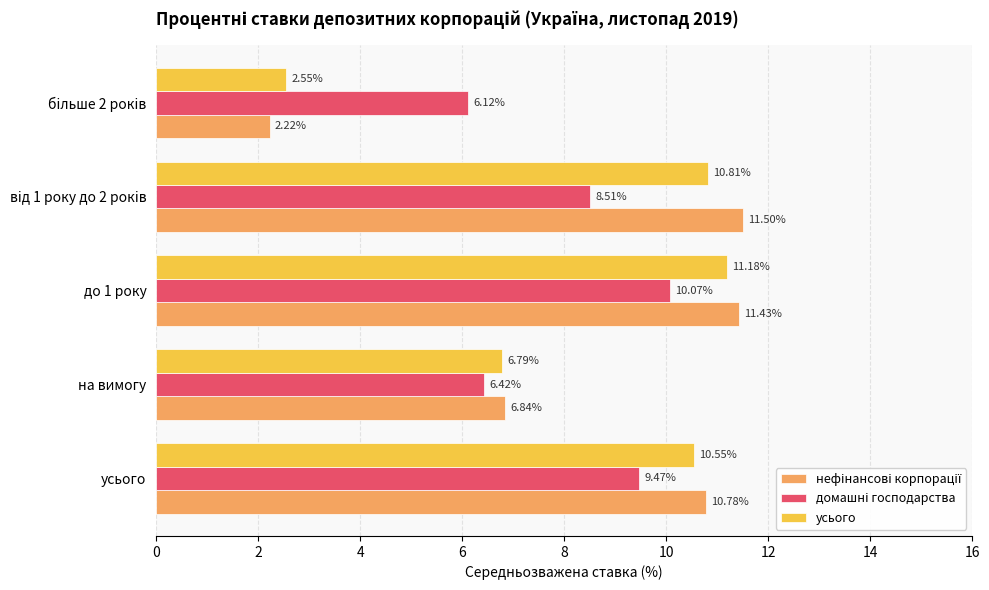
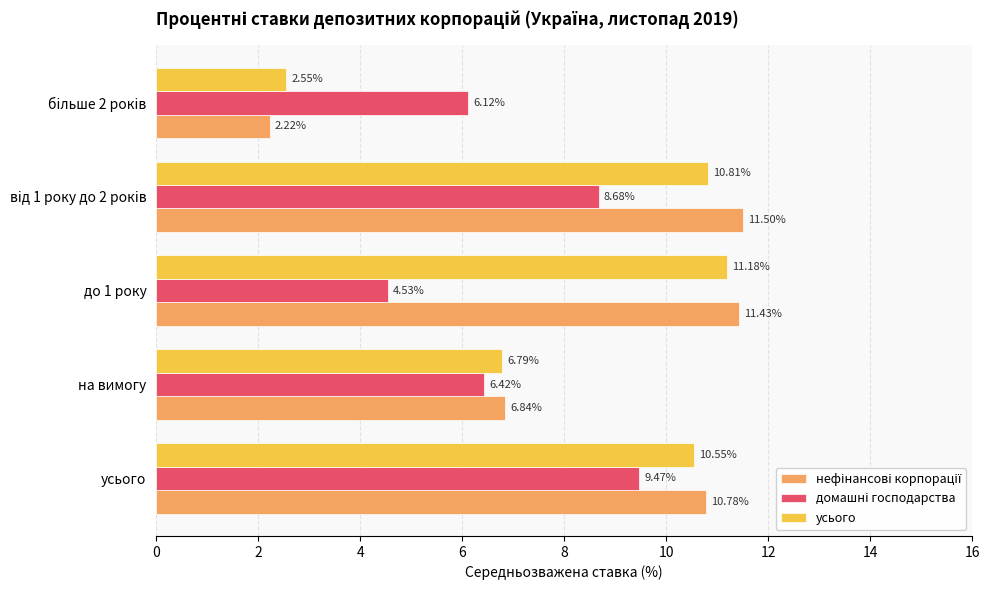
домашні господарства, від 1 року до 2 років: 8.51% -> 8.68%
домашні господарства, до 1 року: 10.07% -> 4.53%
